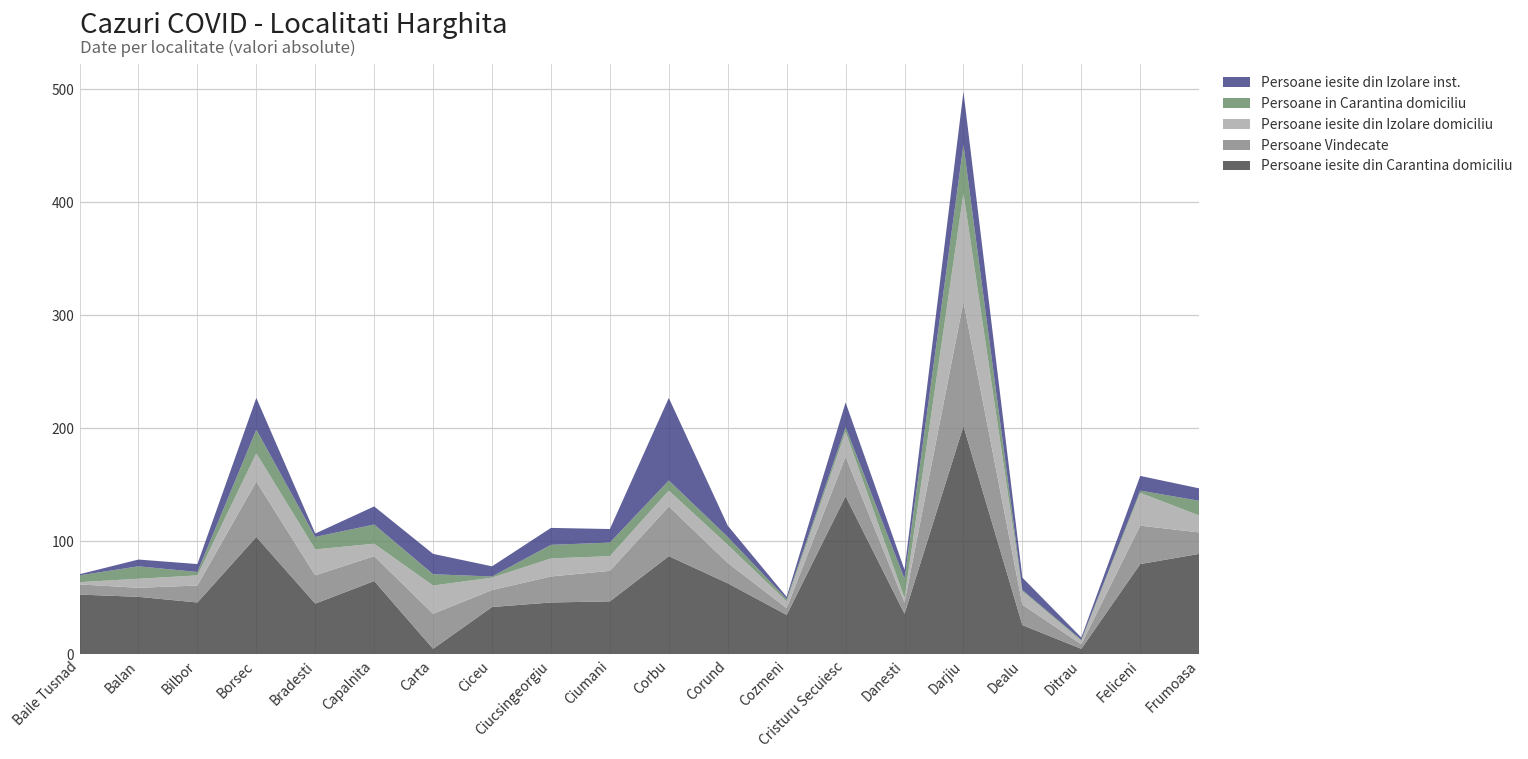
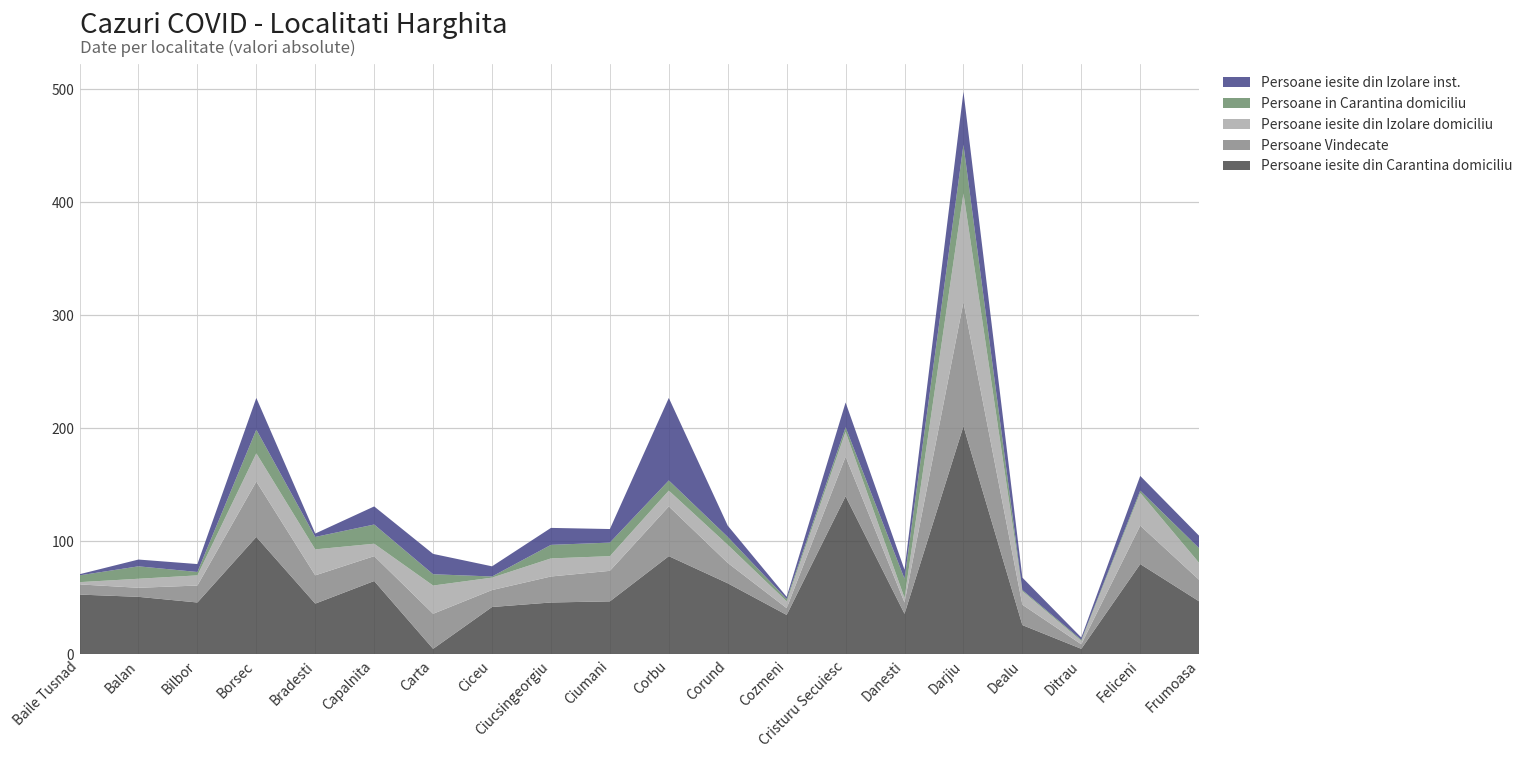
Persoane iesite din Carantina domiciliu, Frumoasa: 89 -> 47
